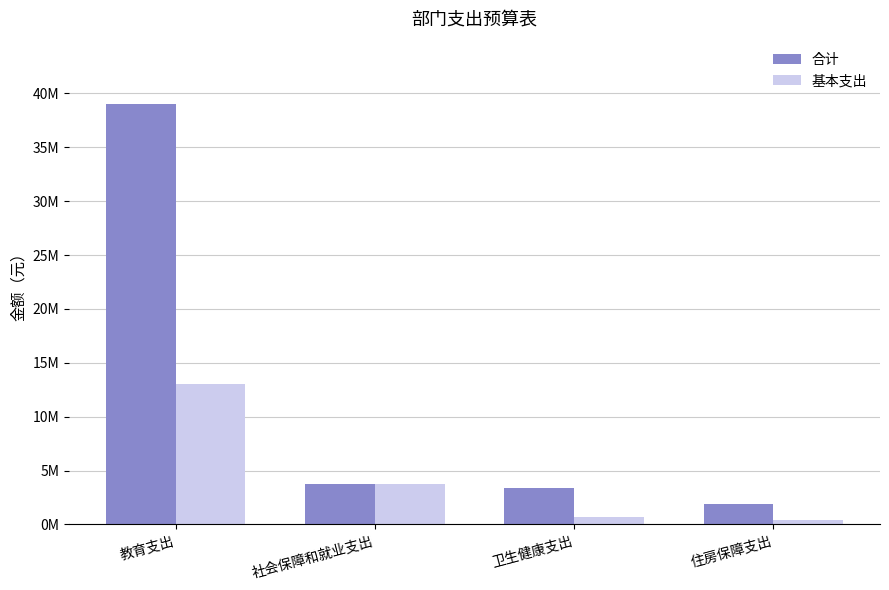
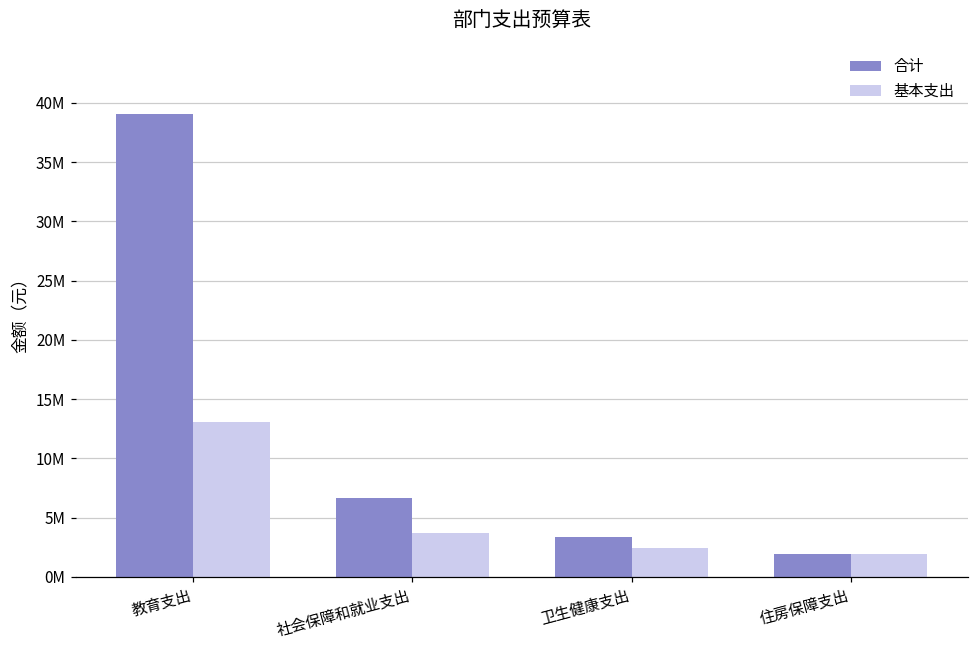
合计, 社会保障和就业支出: 3700000 -> 6700000
基本支出, 卫生健康支出: 700000 -> 2400000
基本支出, 住房保障支出: 400000 -> 1900000
